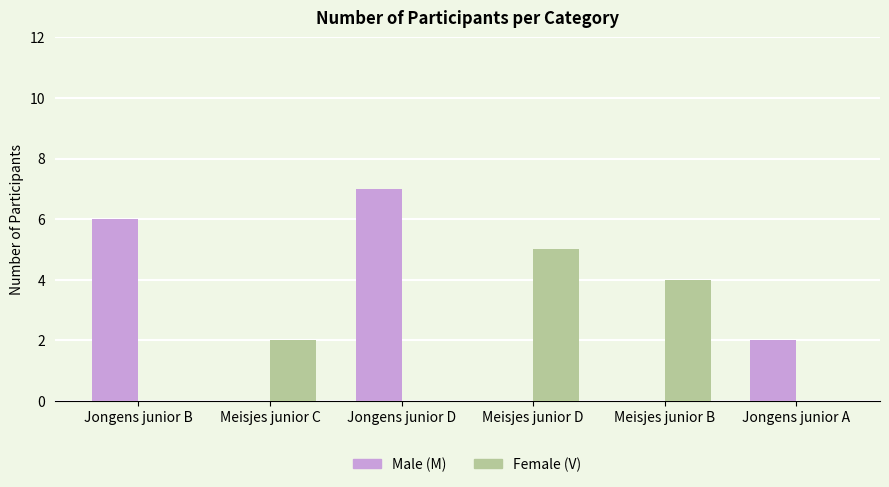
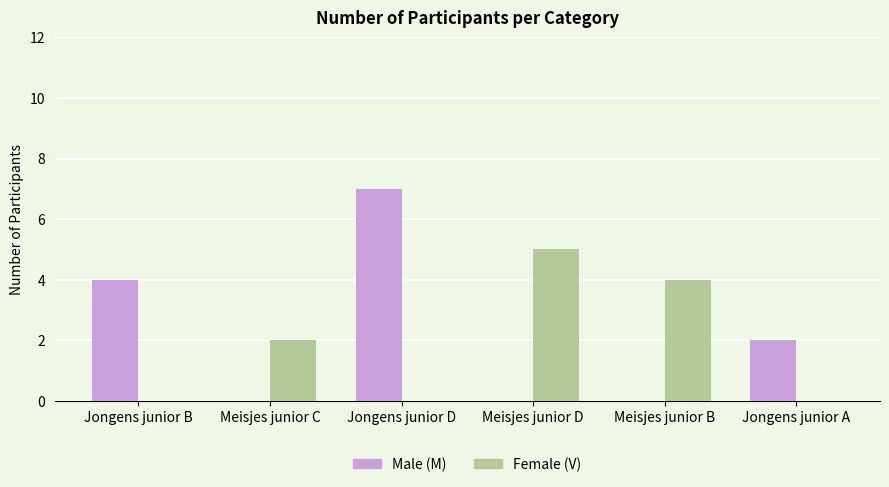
Male (M), Jongens junior B: 6 -> 4
